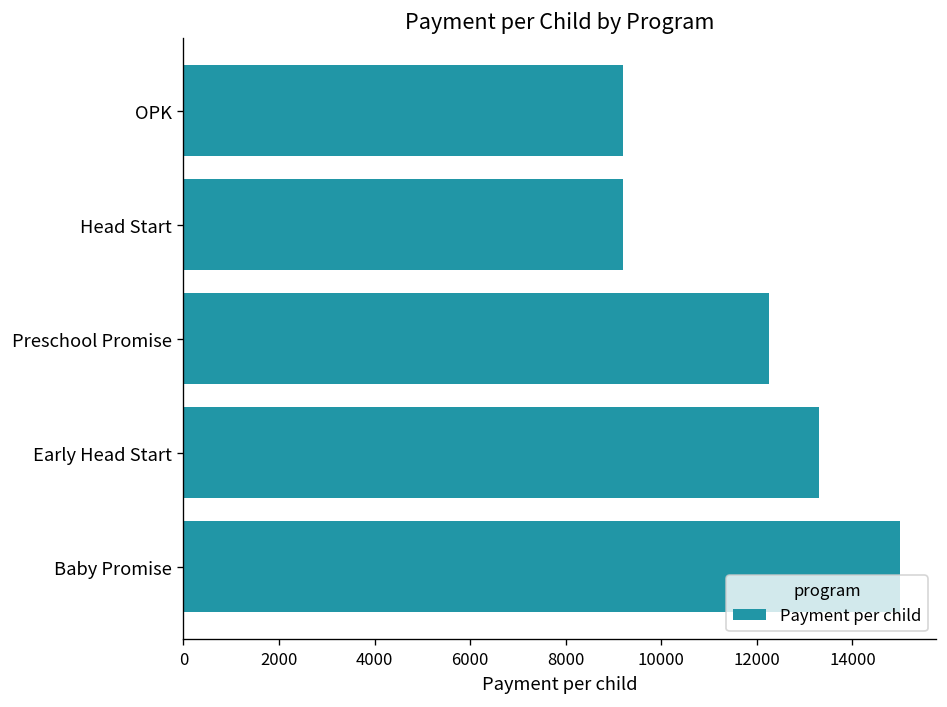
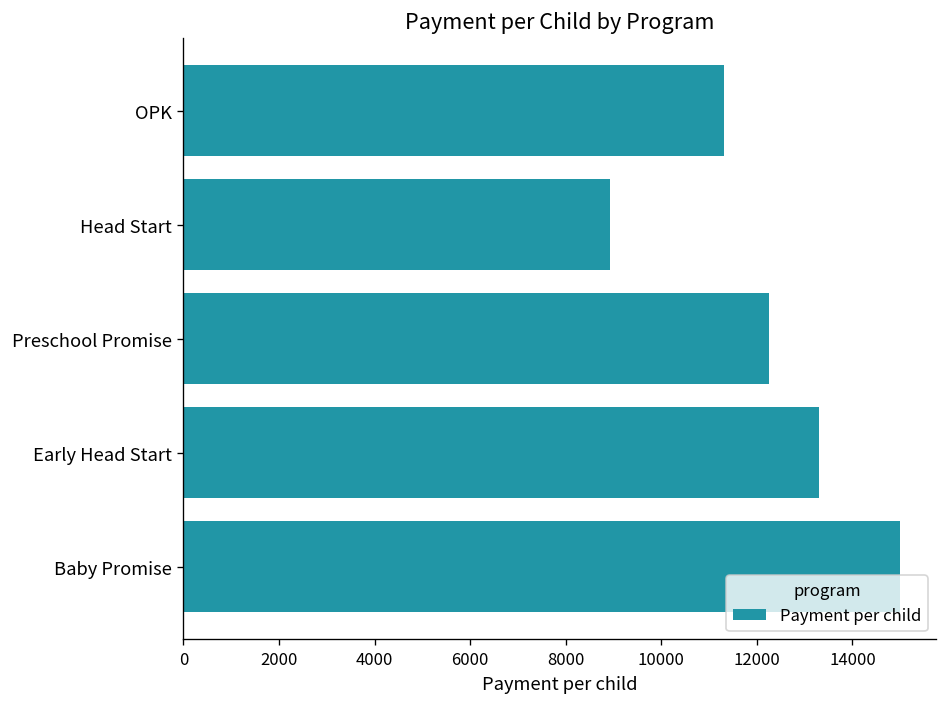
OPK: 9200 -> 11300
Head Start: 9200 -> 8900
